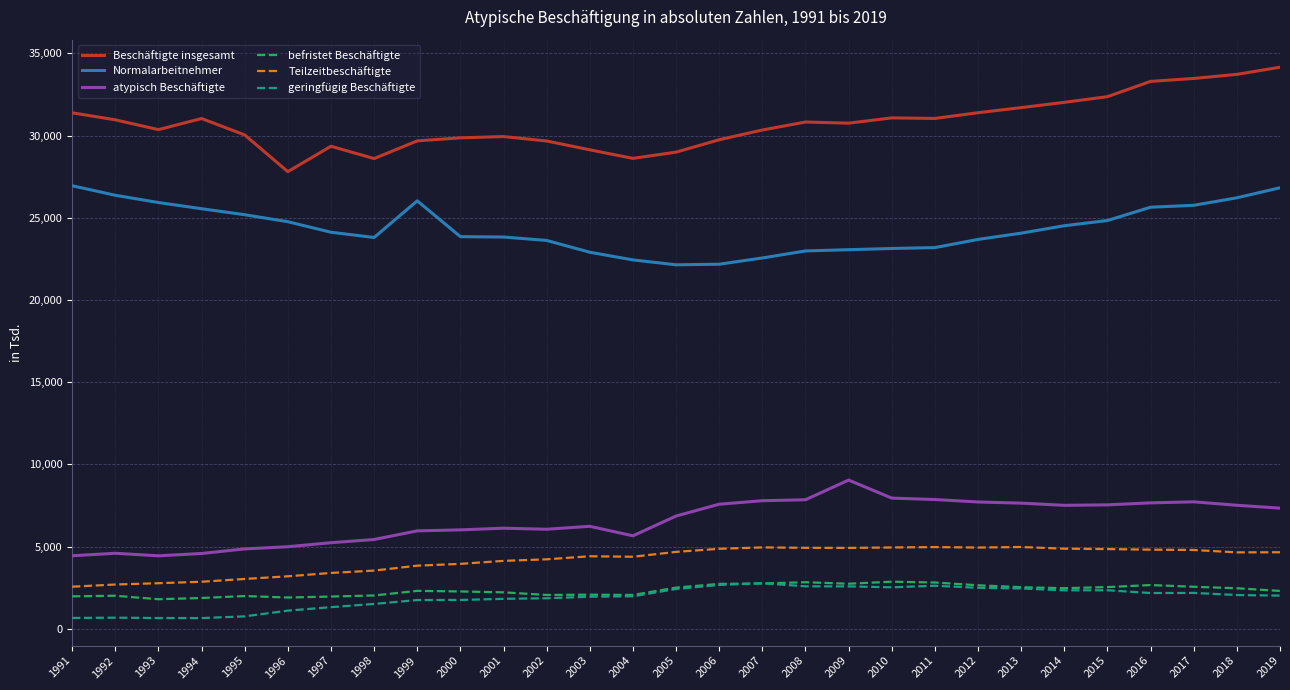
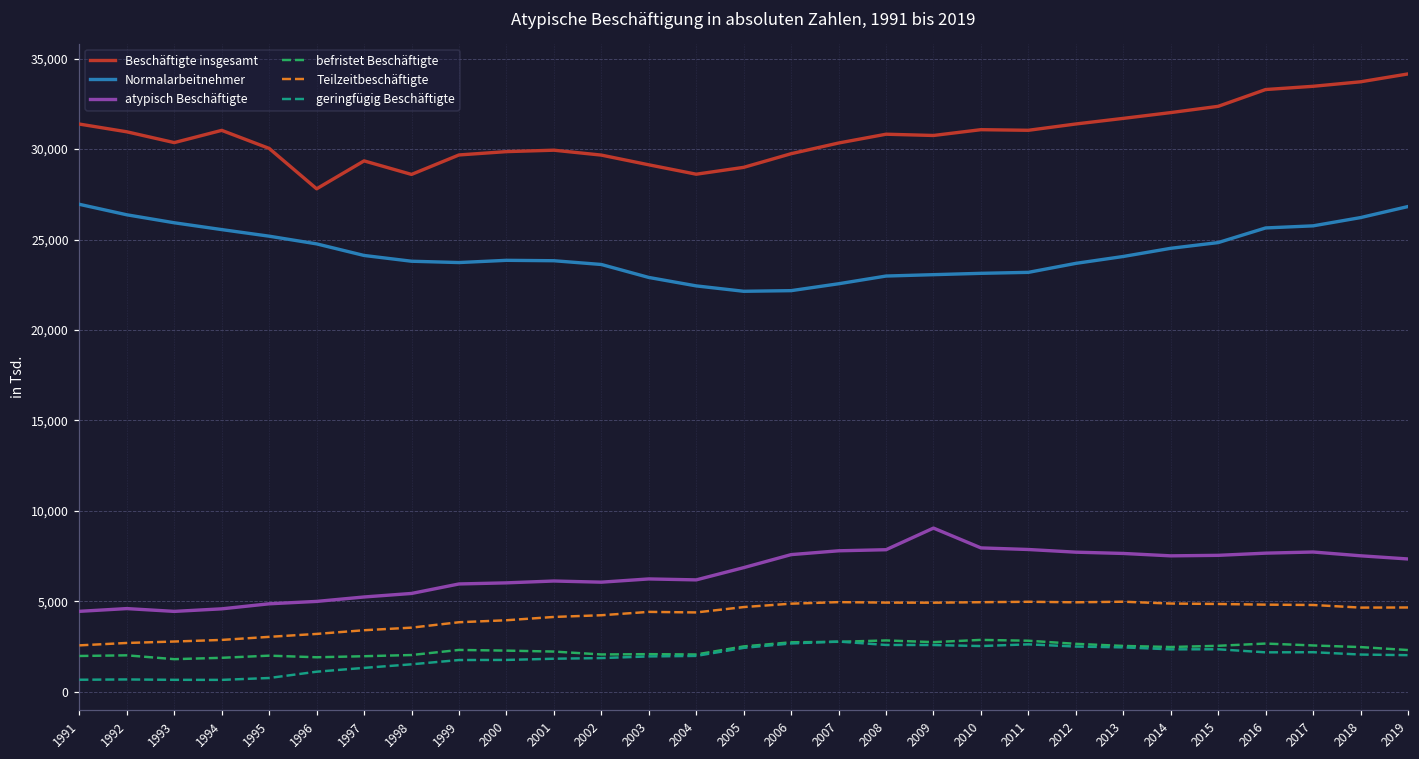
Normalarbeitnehmer, 1999: 26,000 -> 23,700
atypisch Beschäftigte, 2004: 5,700 -> 6,200
